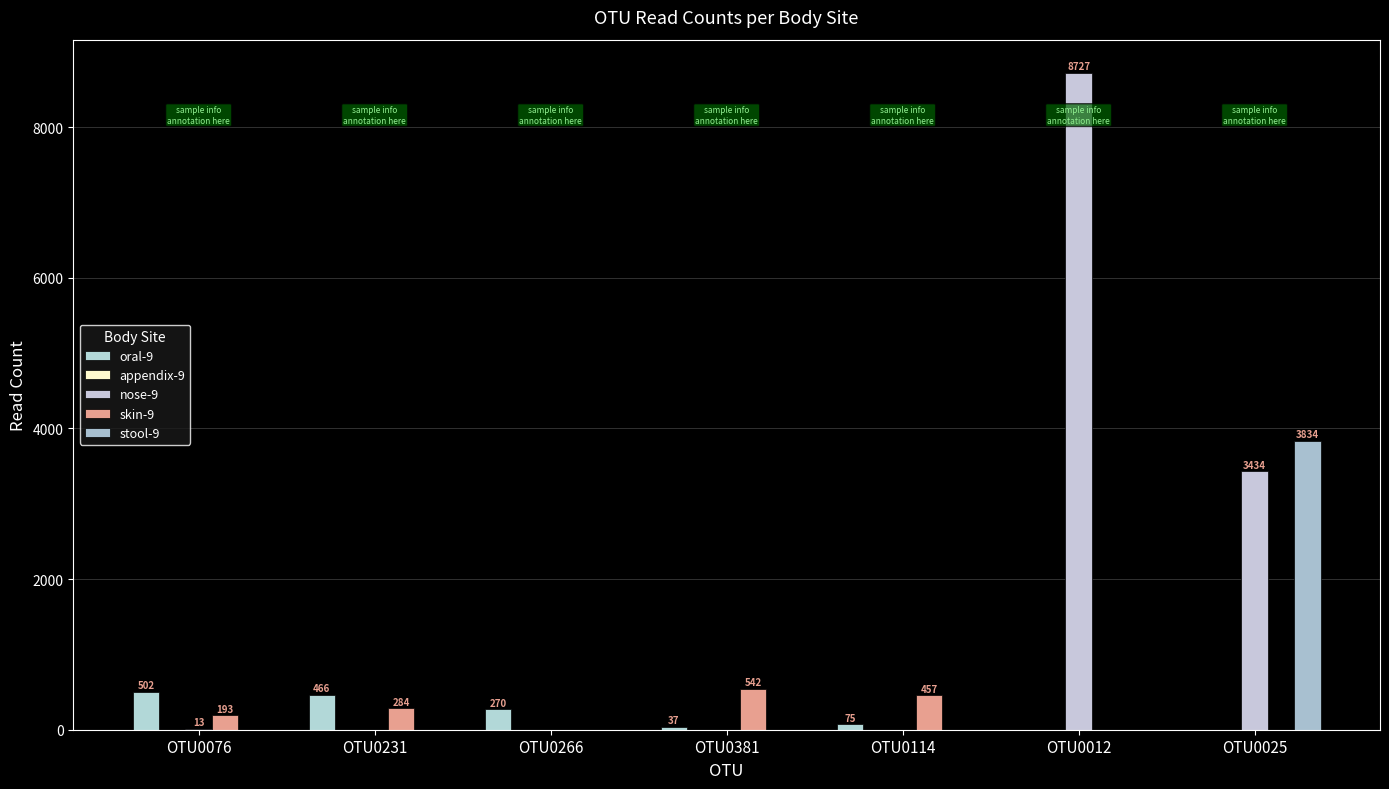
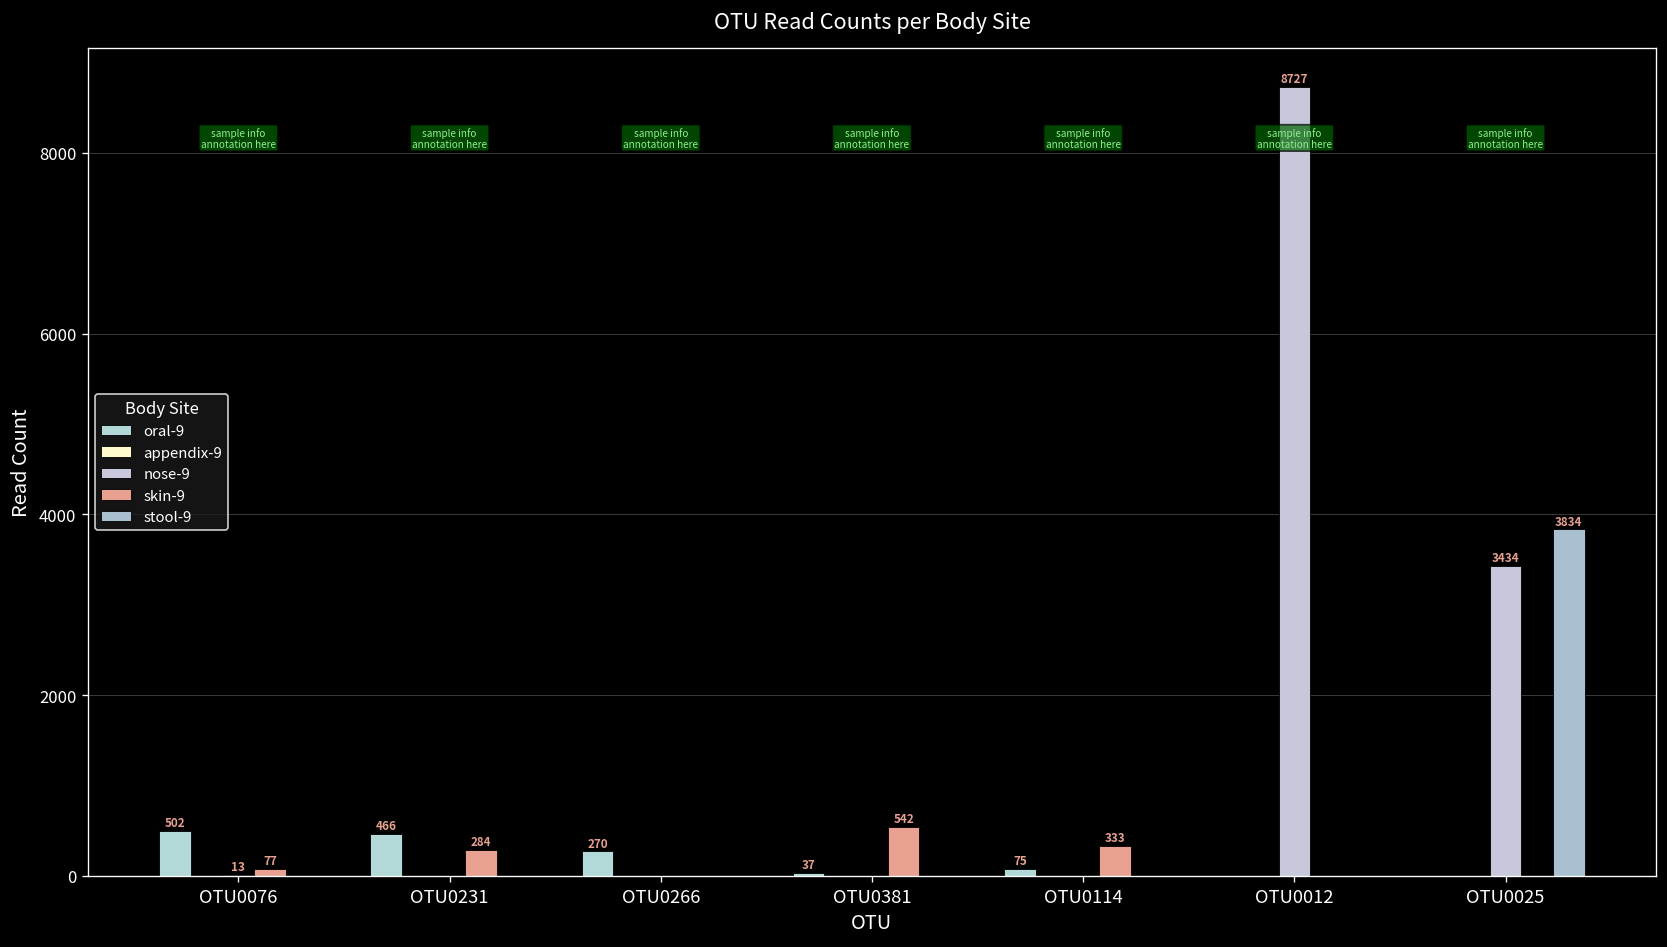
skin-9, OTU0076: 193 -> 77
skin-9, OTU0114: 457 -> 333
